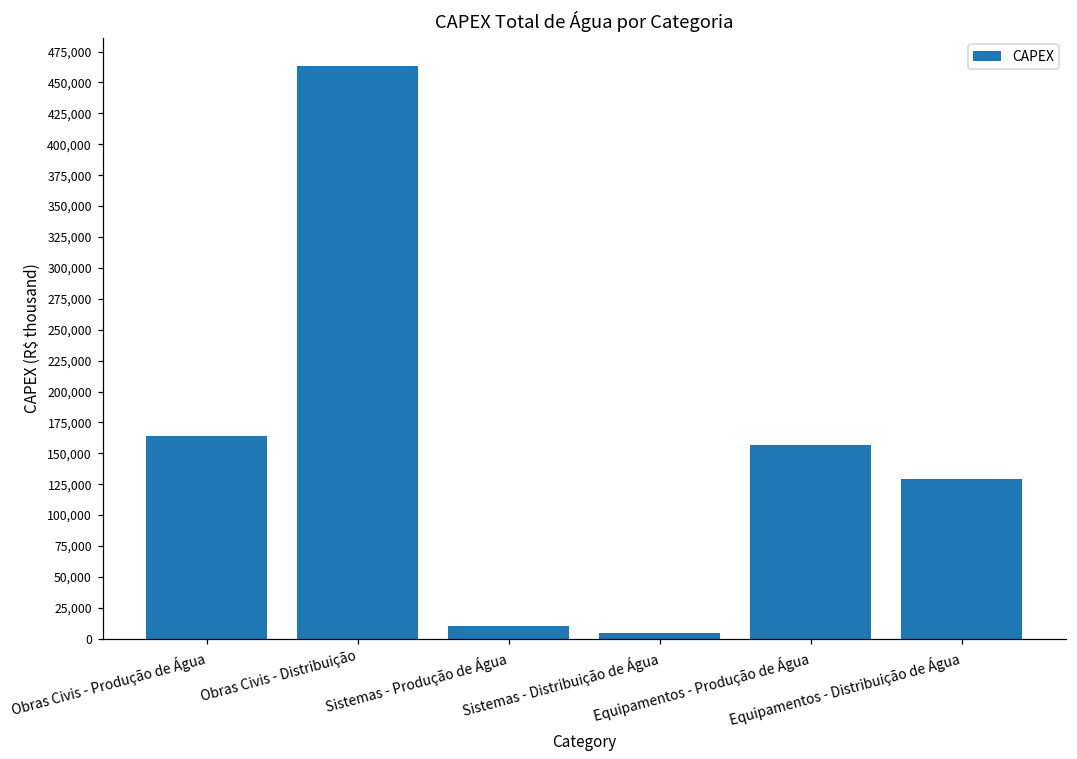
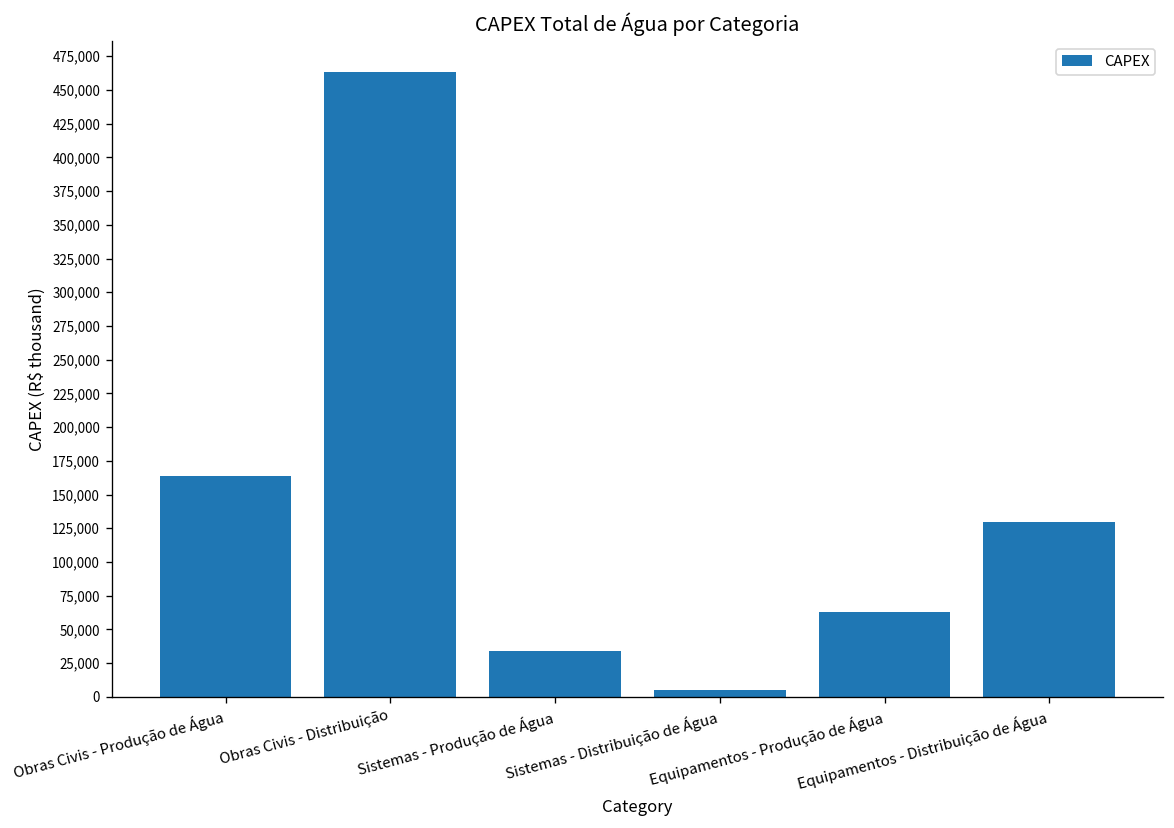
Sistemas - Produção de Água: 10,000 -> 34,000
Equipamentos - Produção de Água: 157,000 -> 63,000
